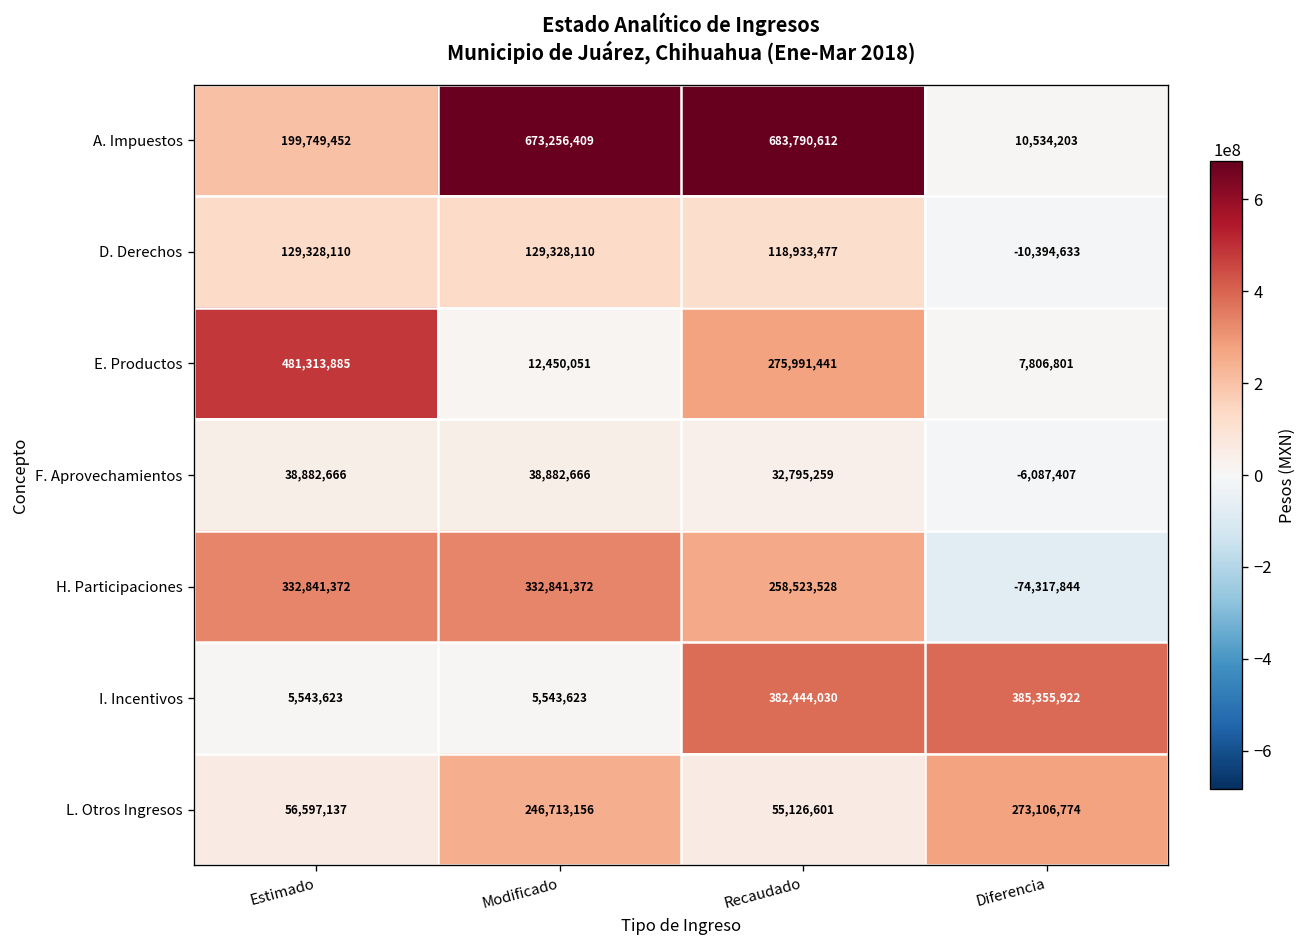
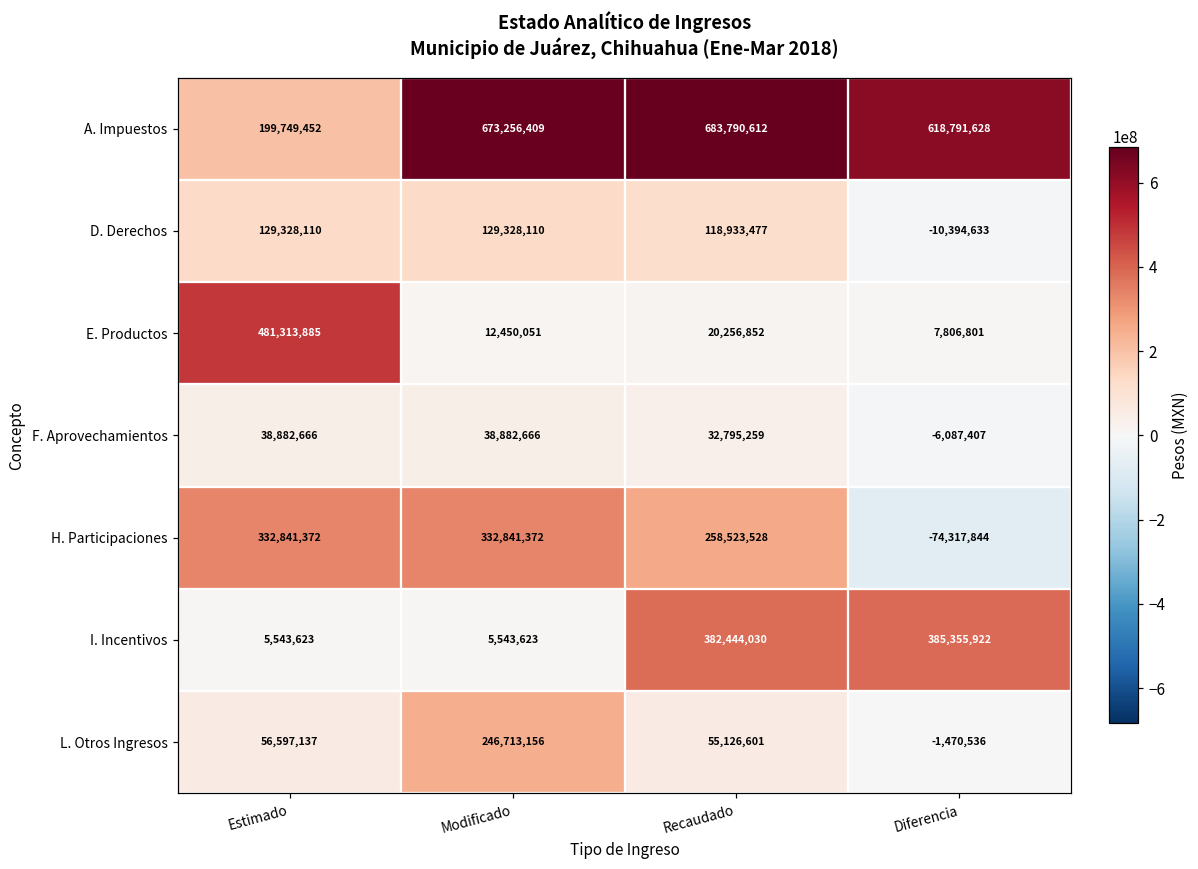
A. Impuestos, Diferencia: 10,534,203 -> 618,791,628
E. Productos, Recaudado: 275,991,441 -> 20,256,852
L. Otros Ingresos, Diferencia: 273,106,774 -> -1,470,536
